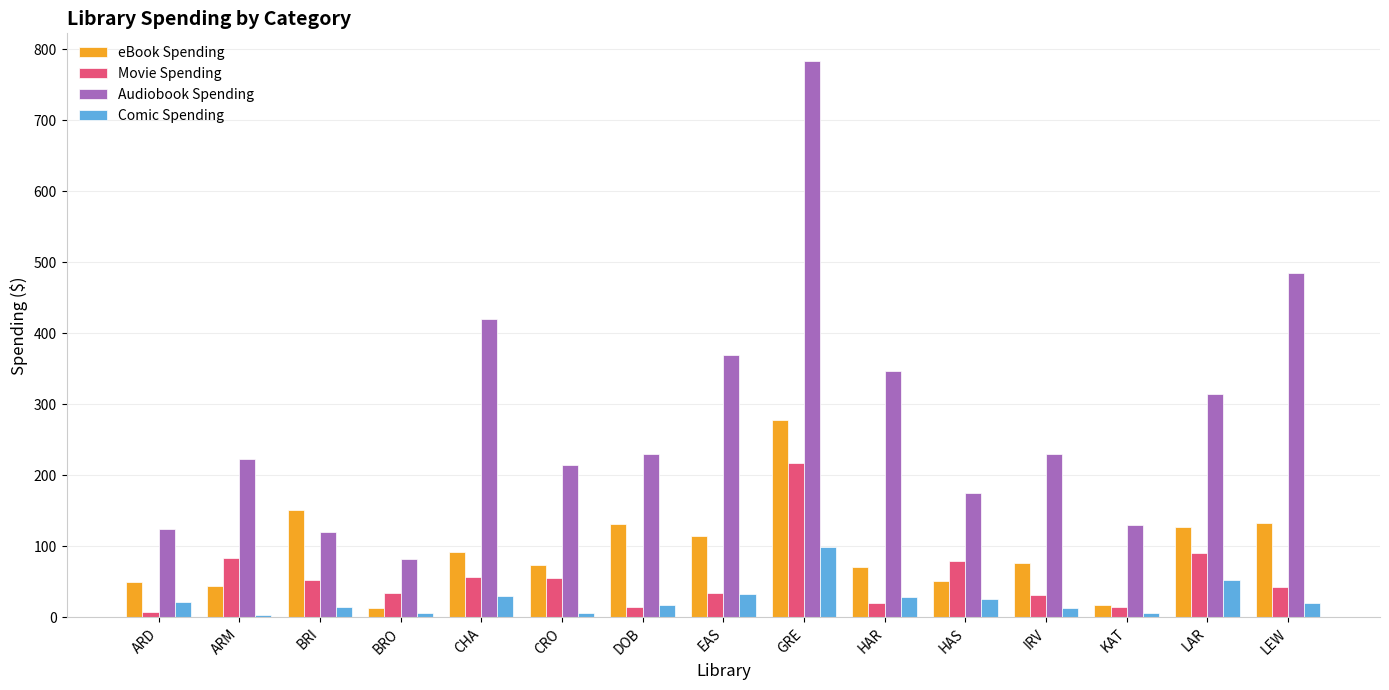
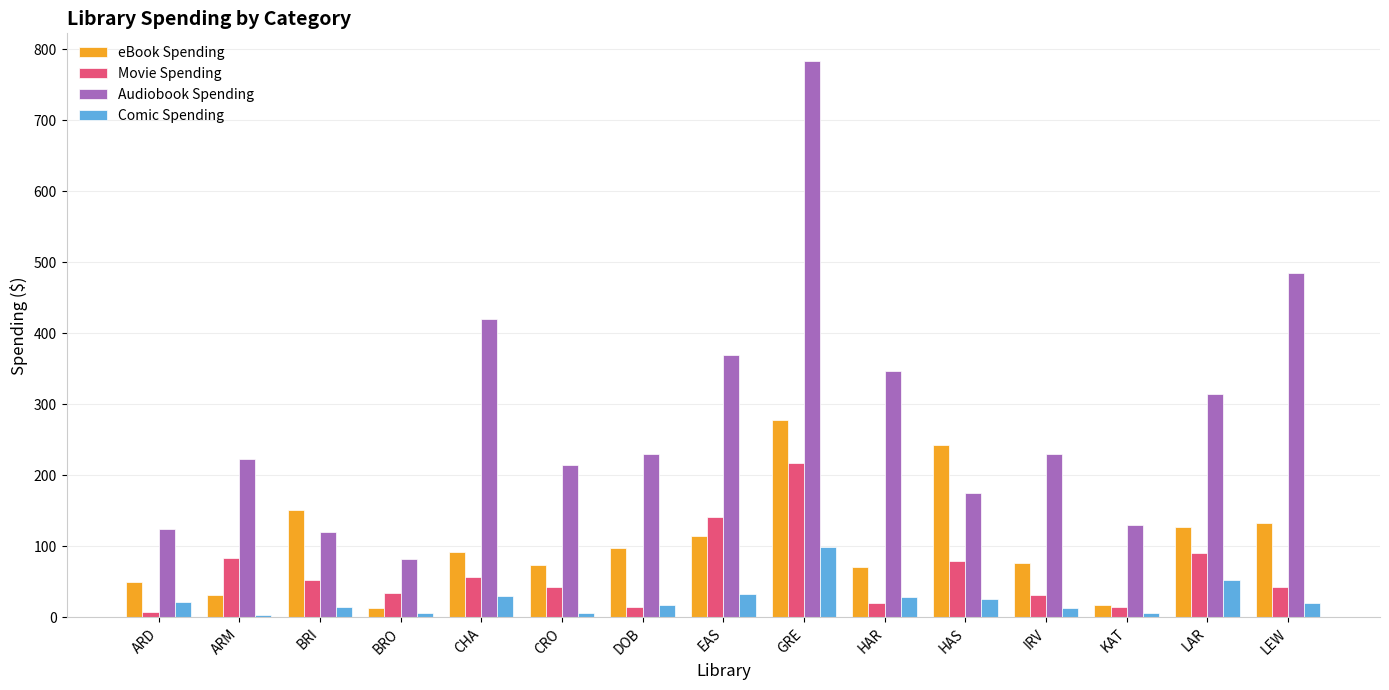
eBook Spending, ARM: 40 -> 30
Movie Spending, CRO: 60 -> 40
eBook Spending, DOB: 130 -> 100
Movie Spending, EAS: 30 -> 140
eBook Spending, HAS: 50 -> 240
